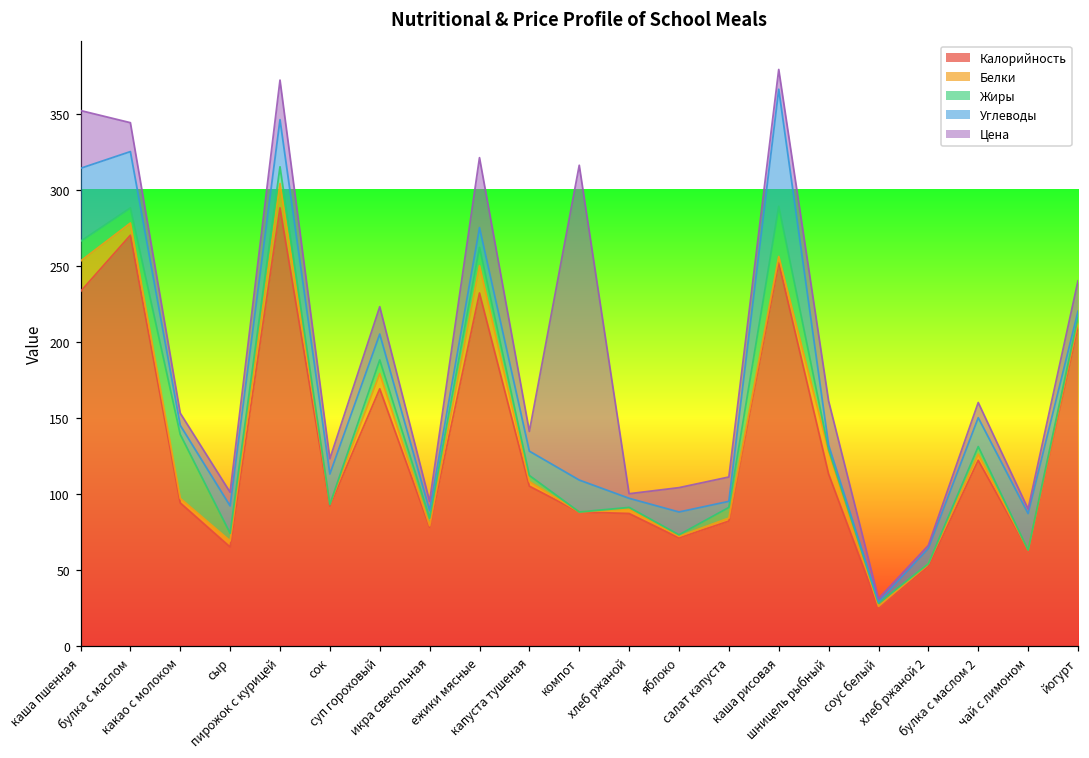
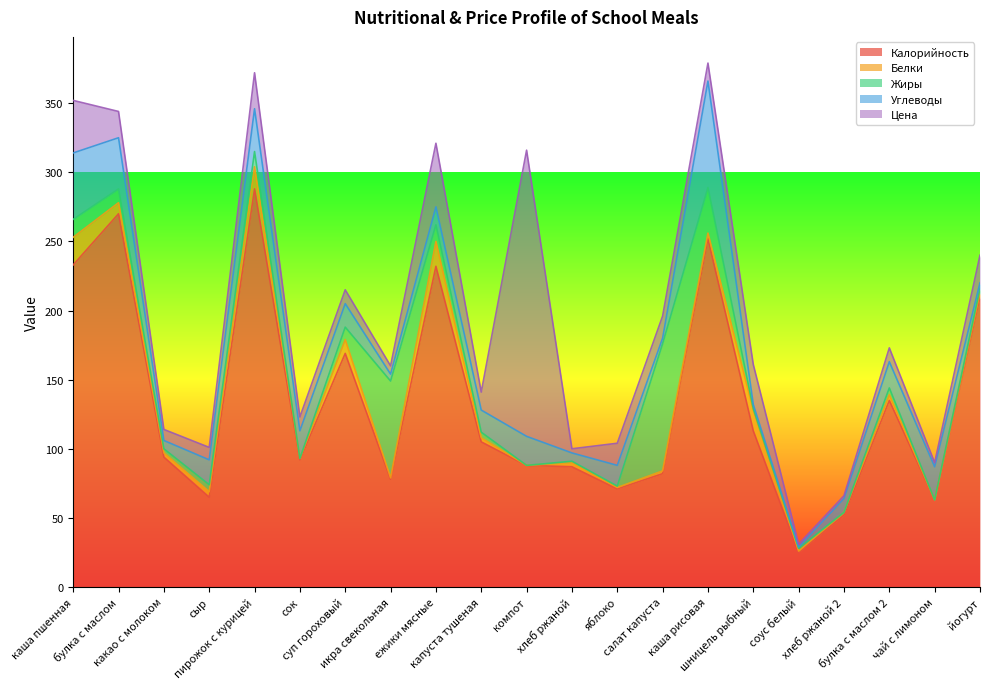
Жиры, какао с молоком: 42 -> 3
Цена, суп гороховый: 18 -> 10
Жиры, икра свекольная: 5 -> 70
Жиры, салат капуста: 7 -> 92
Калорийность, булка с маслом 2: 122 -> 135
